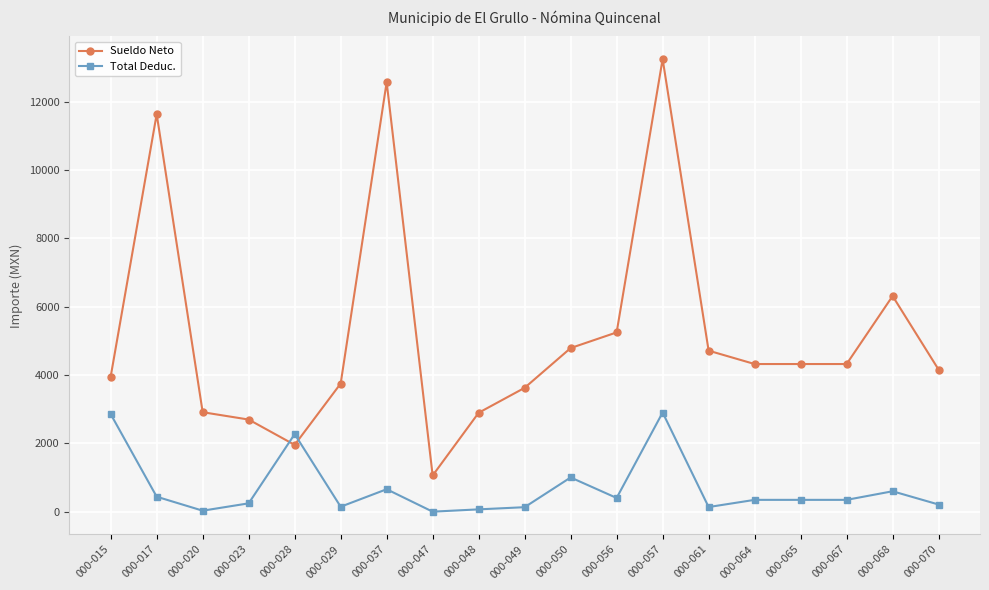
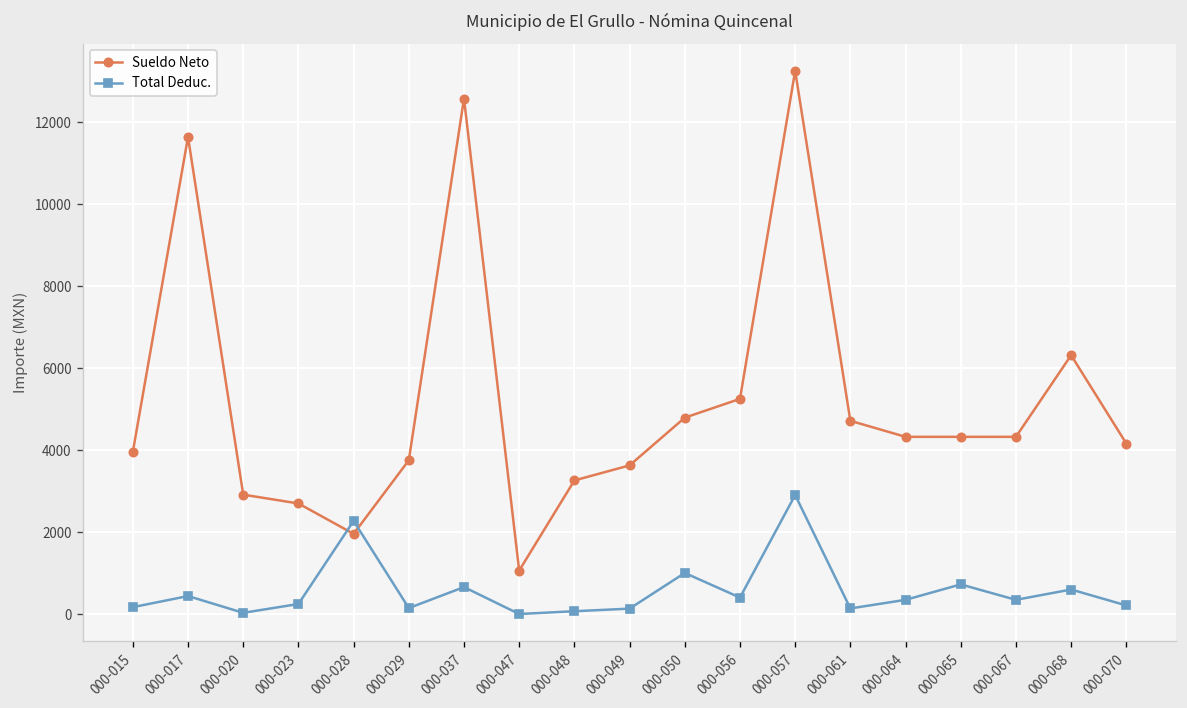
Total Deduc., 000-015: 2900 -> 200
Sueldo Neto, 000-048: 2900 -> 3300
Total Deduc., 000-065: 300 -> 700
